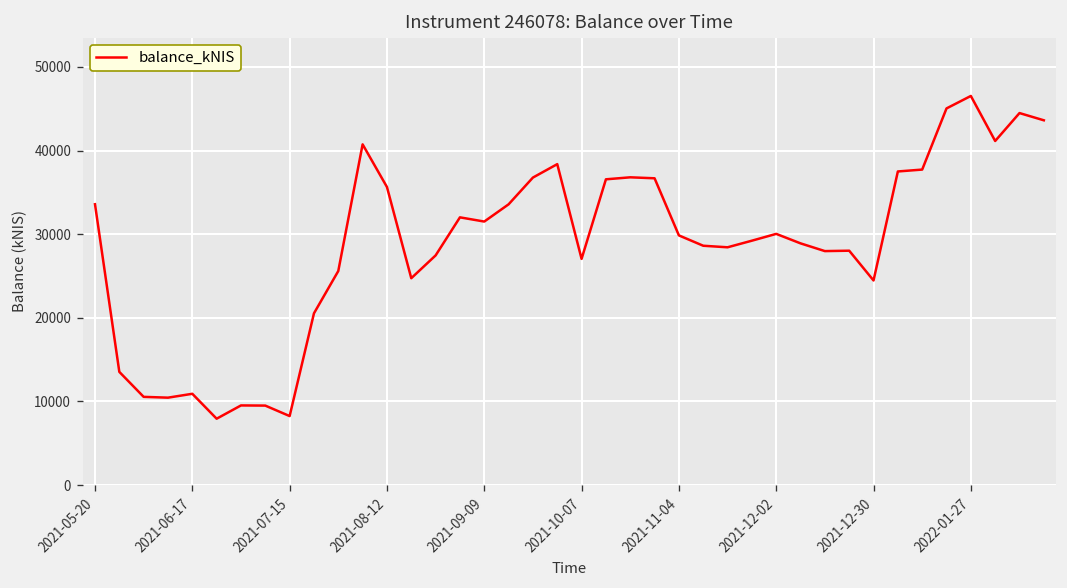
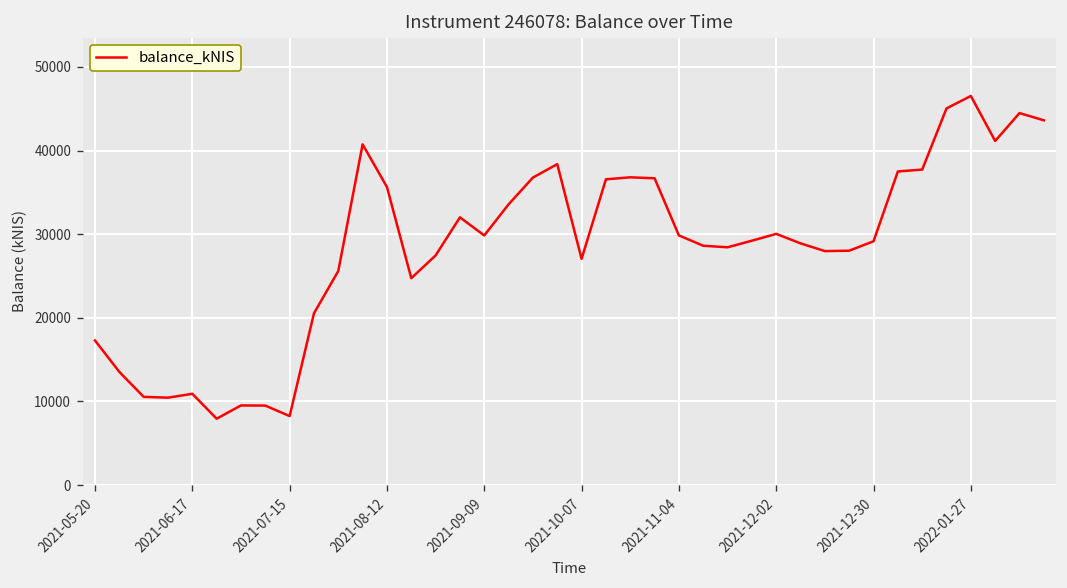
2021-05-20: 34000 -> 17000
2021-09-09: 32000 -> 30000
2021-12-30: 24000 -> 29000
